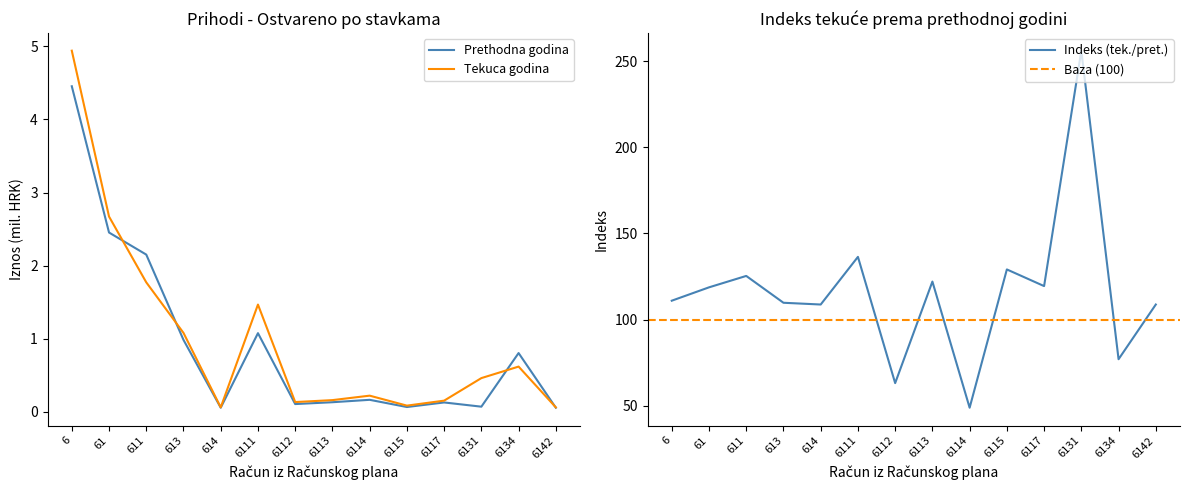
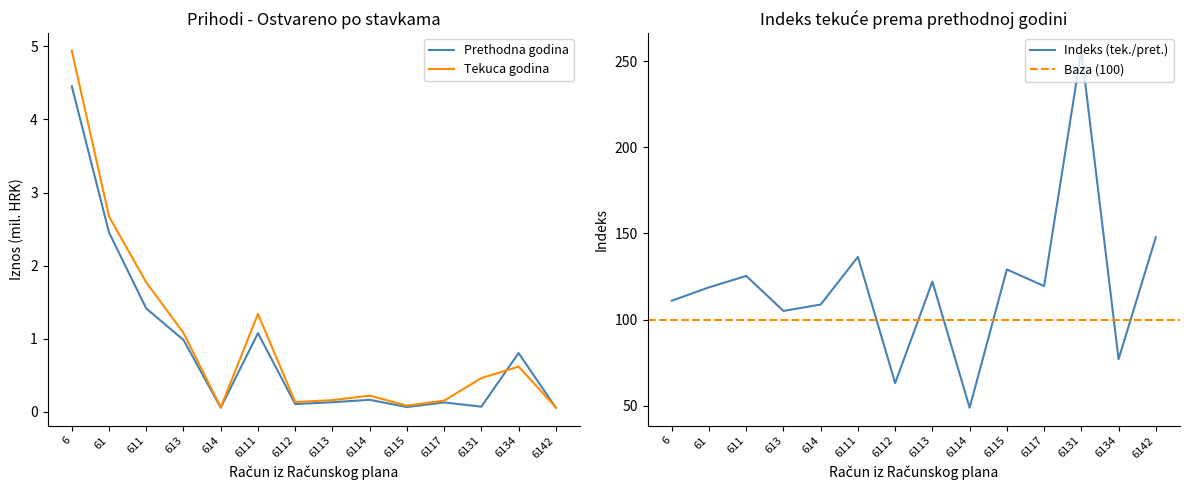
Prihodi - Ostvareno po stavkama, Prethodna godina, 611: 2.2 -> 1.4
Prihodi - Ostvareno po stavkama, Tekuca godina, 6111: 1.5 -> 1.3
Indeks tekuće prema prethodnoj godini, 613: 110 -> 105
Indeks tekuće prema prethodnoj godini, 6142: 109 -> 148
